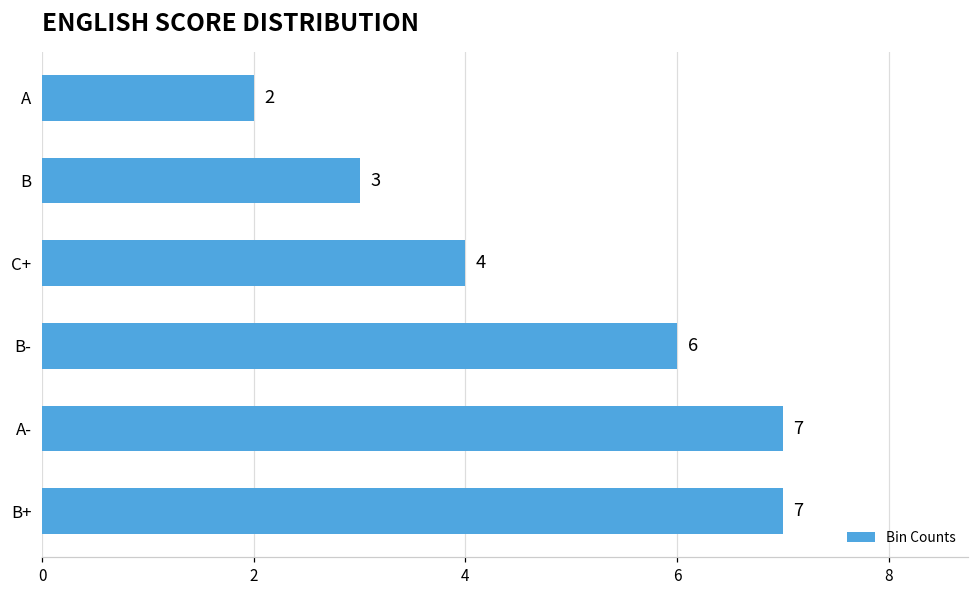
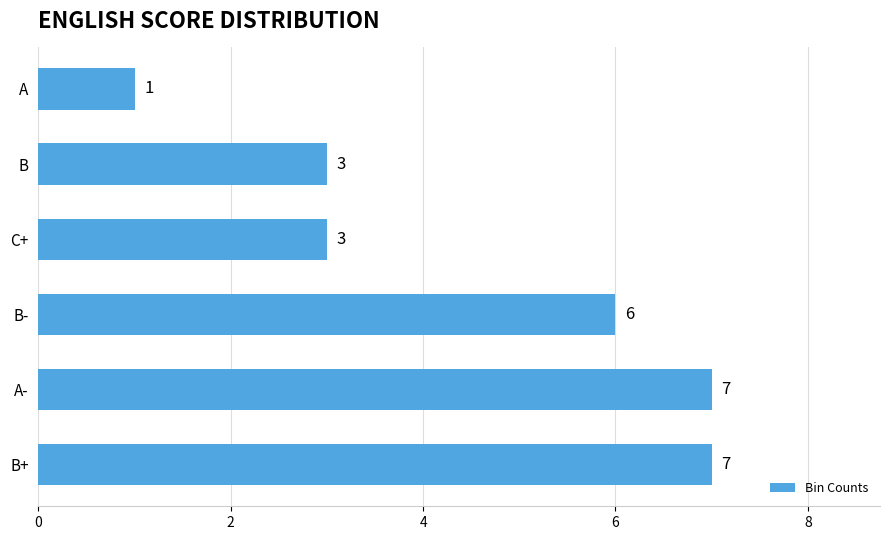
A: 2 -> 1
C+: 4 -> 3
